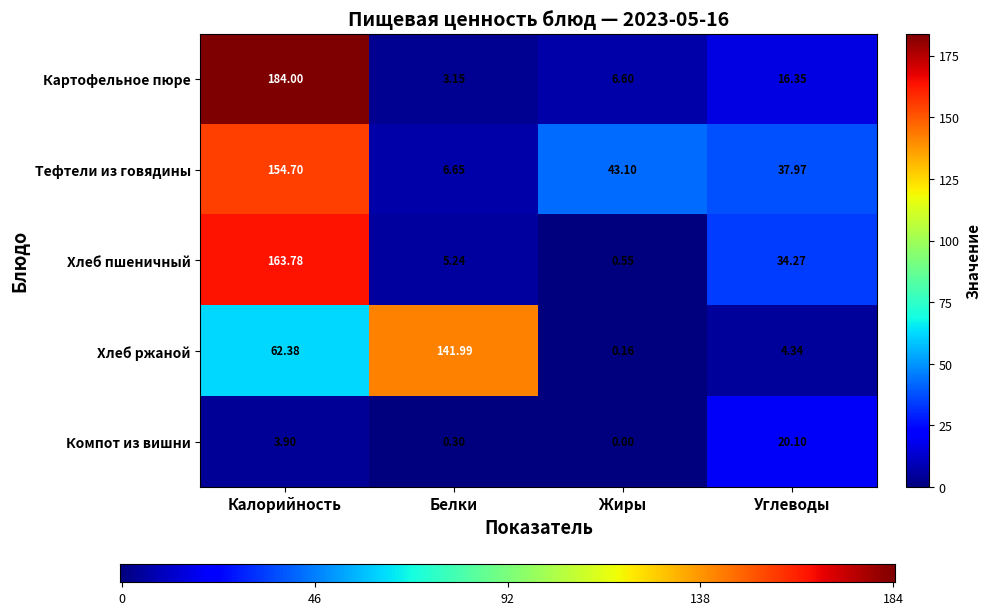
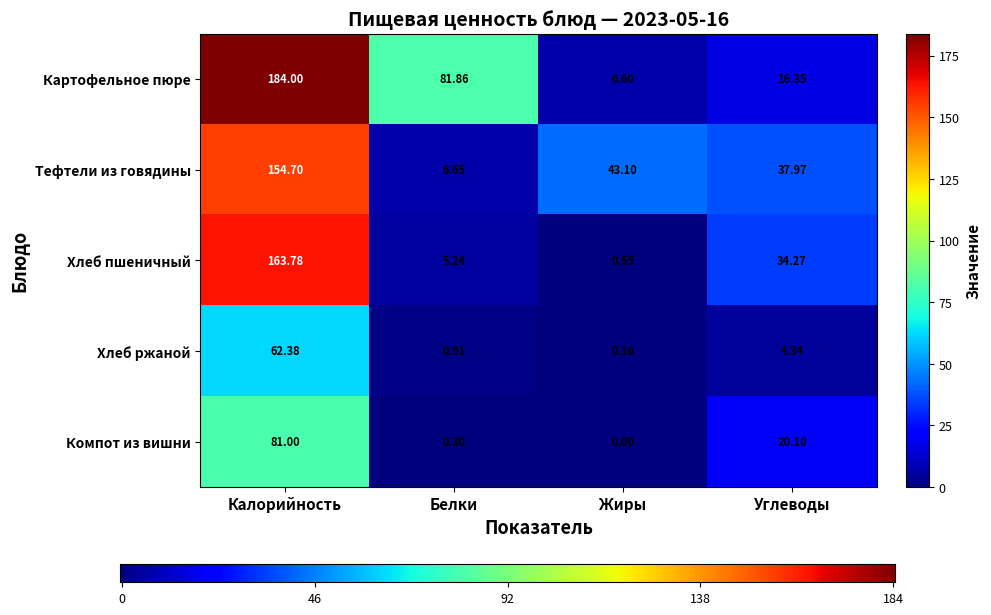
Картофельное пюре, Белки: 3.15 -> 81.86
Хлеб ржаной, Белки: 141.99 -> 0.91
Компот из вишни, Калорийность: 3.90 -> 81.00
